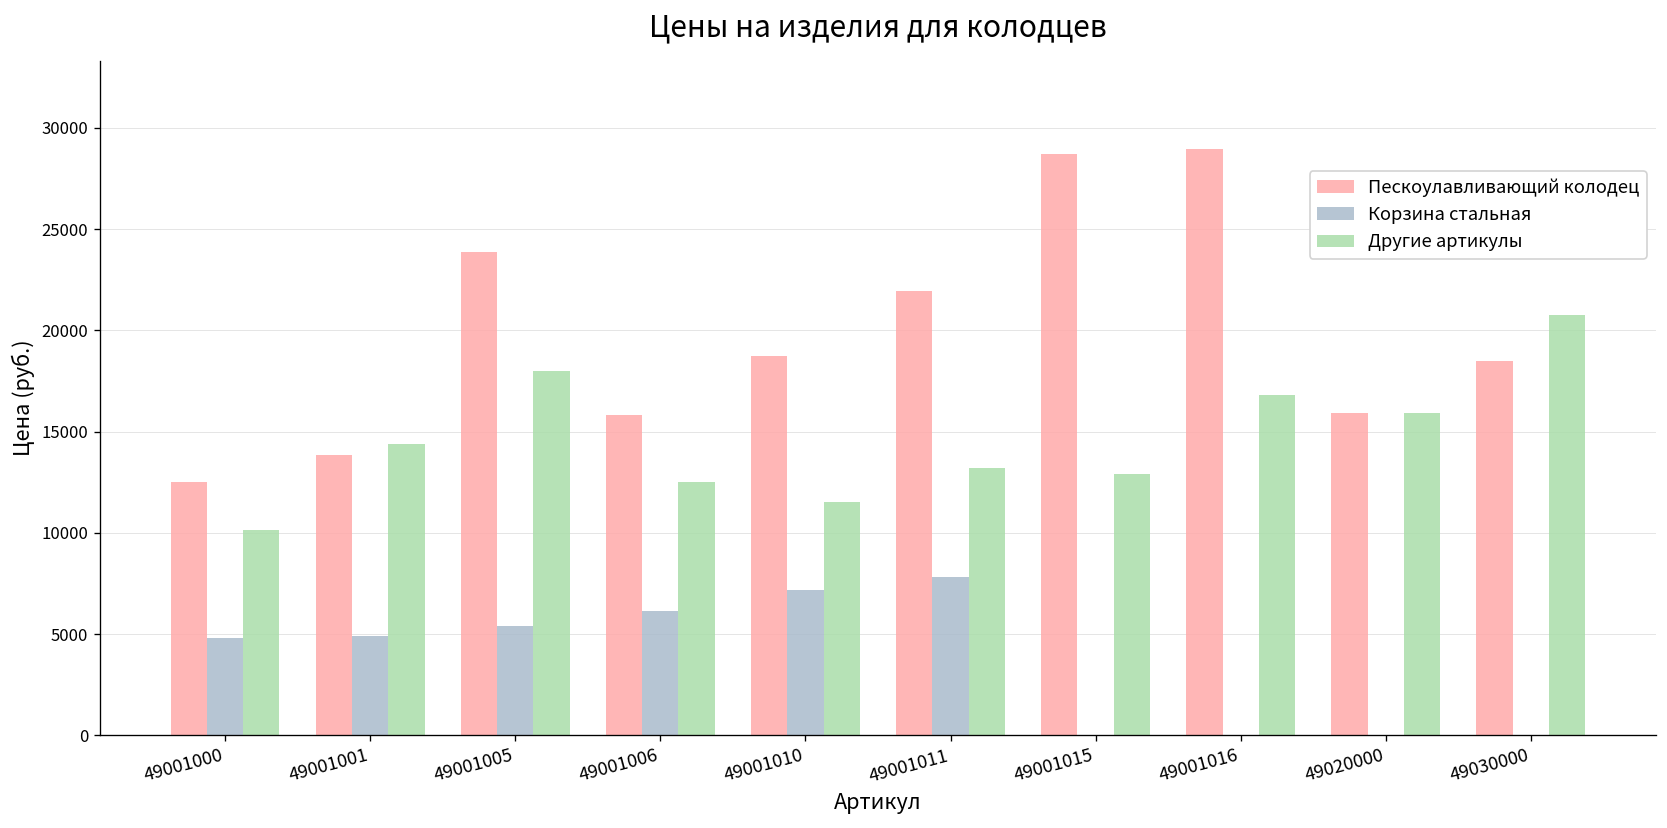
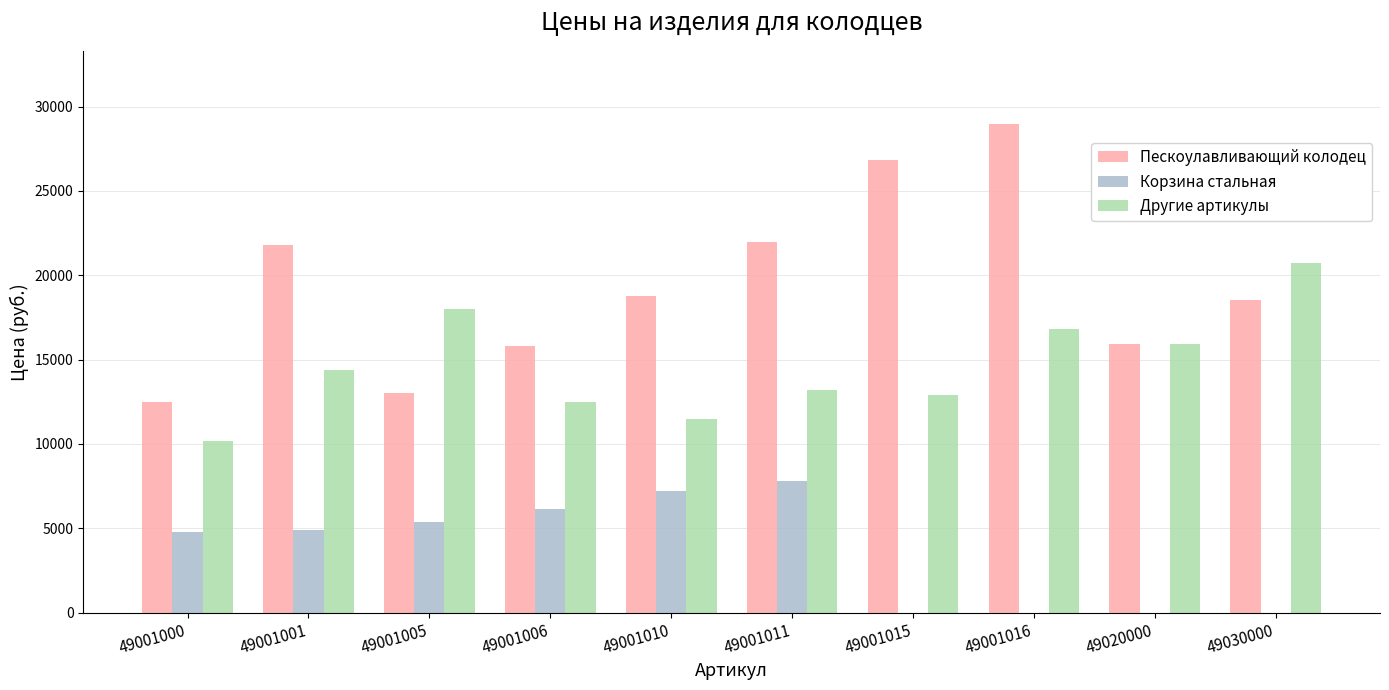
Пескоулавливающий колодец, 49001001: 13800 -> 21800
Пескоулавливающий колодец, 49001005: 23800 -> 13000
Пескоулавливающий колодец, 49001015: 28700 -> 26800
